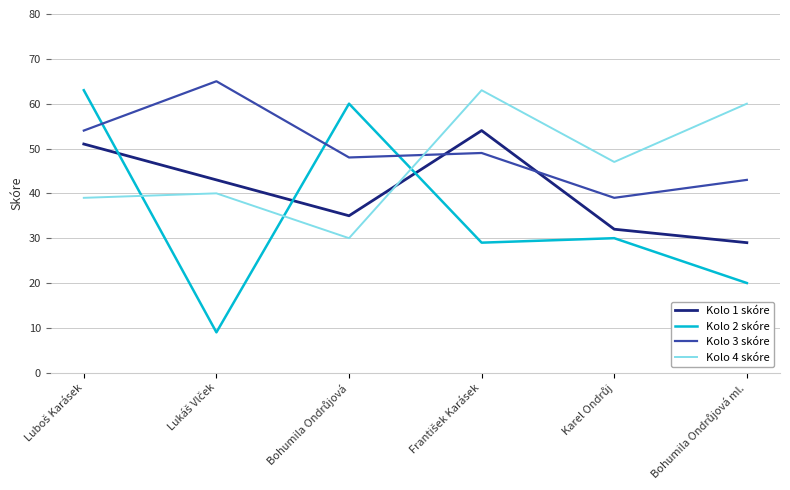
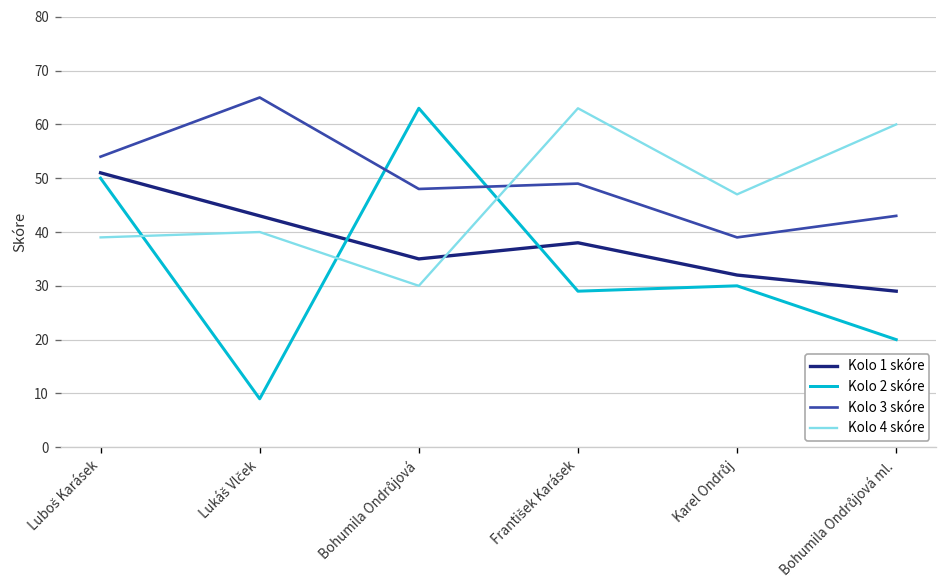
Kolo 2 skóre, Luboš Karásek: 63 -> 50
Kolo 2 skóre, Bohumila Ondrůjová: 60 -> 63
Kolo 1 skóre, František Karásek: 54 -> 38
